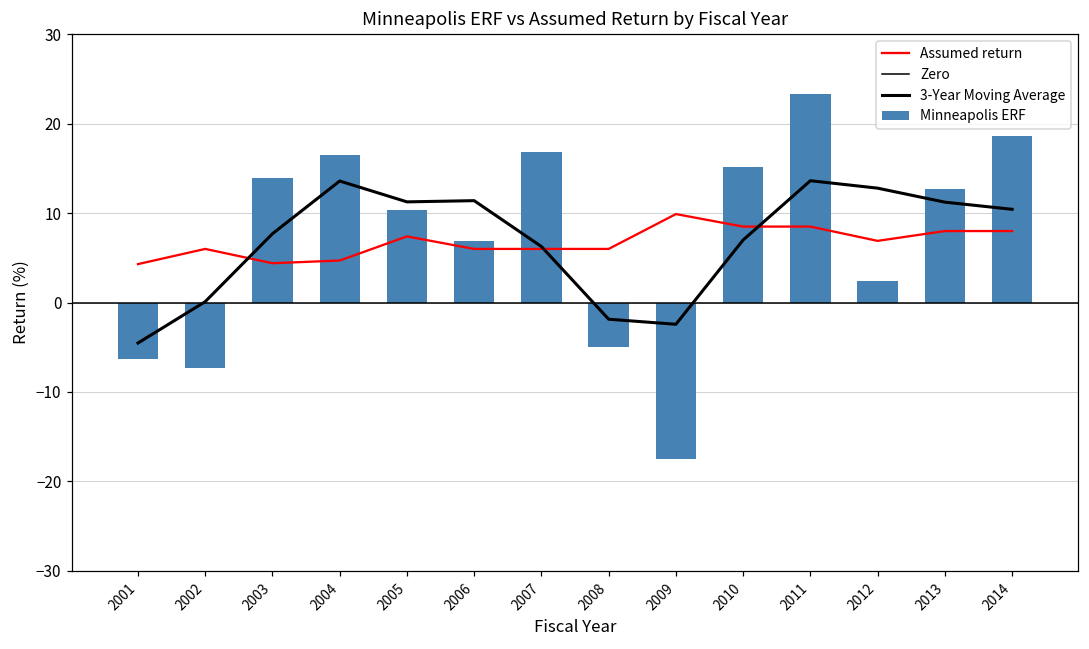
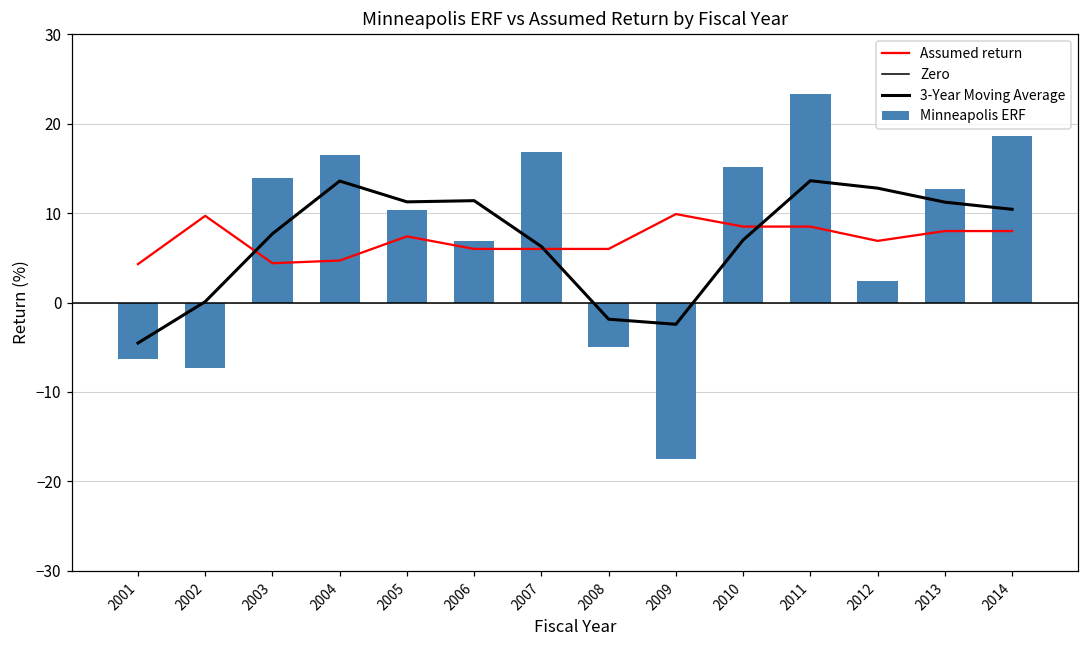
Assumed return, 2002: 6 -> 10
